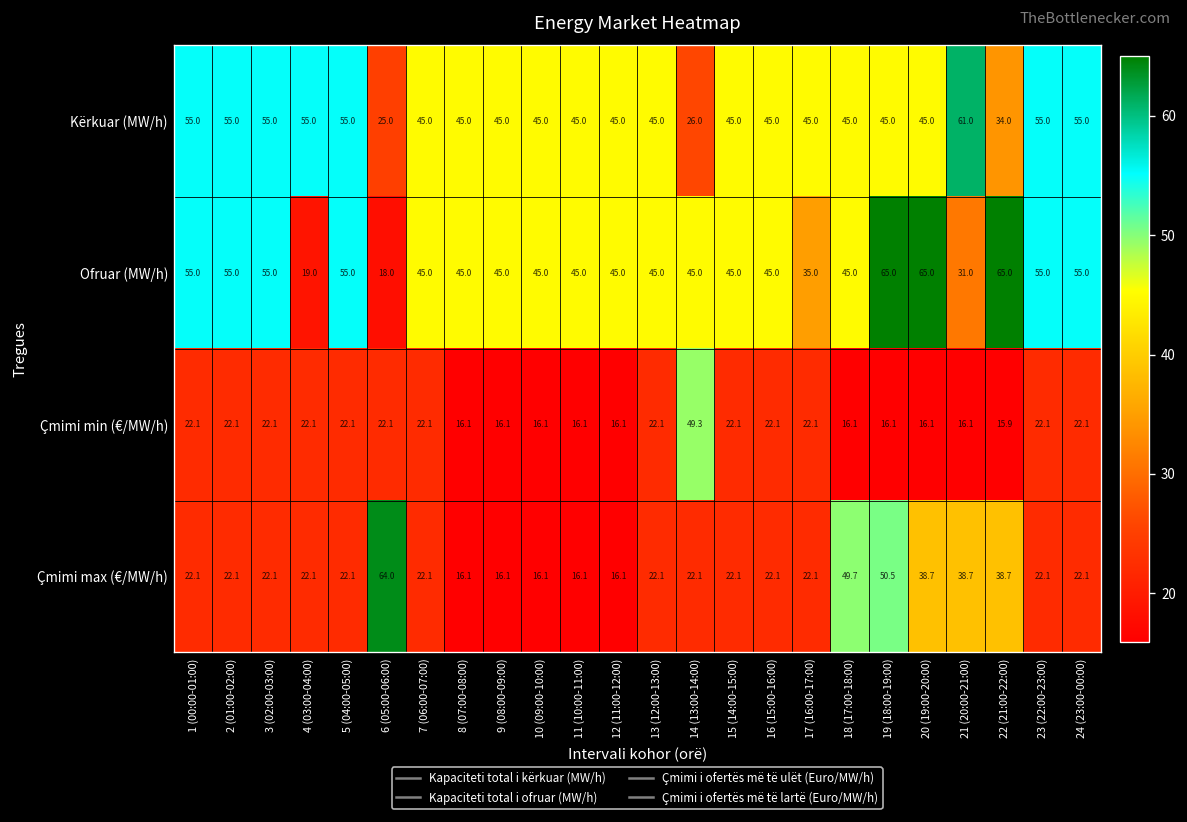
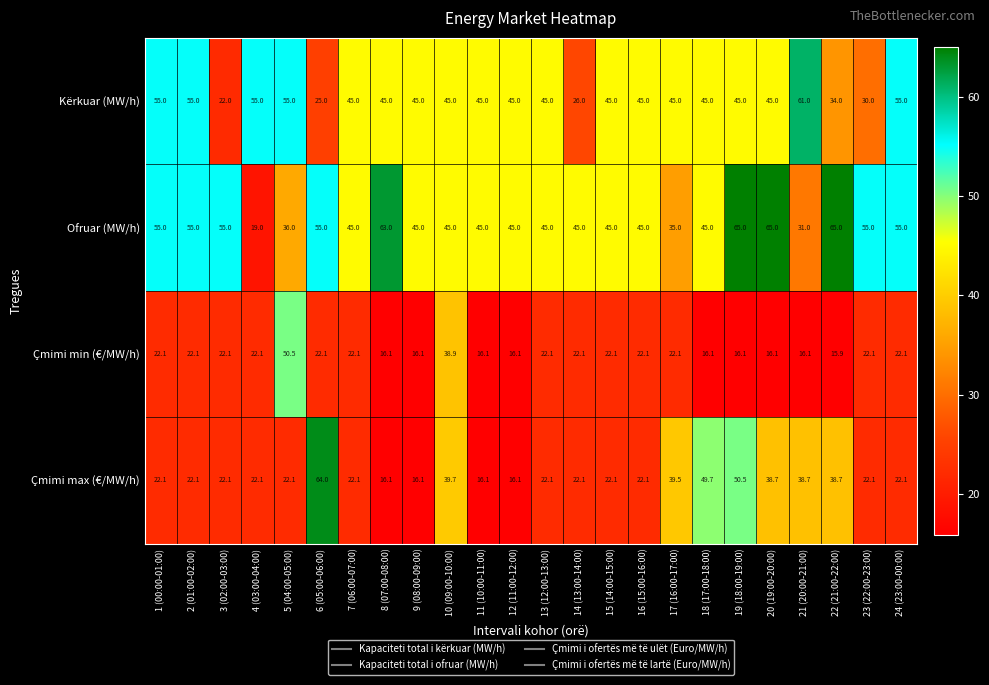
Kërkuar (MW/h), 3 (02:00-03:00): 55.0 -> 22.0
Kërkuar (MW/h), 23 (22:00-23:00): 55.0 -> 30.0
Ofruar (MW/h), 5 (04:00-05:00): 55.0 -> 36.0
Ofruar (MW/h), 6 (05:00-06:00): 18.0 -> 55.0
Ofruar (MW/h), 8 (07:00-08:00): 45.0 -> 63.0
Çmimi min (€/MW/h), 5 (04:00-05:00): 22.1 -> 50.5
Çmimi min (€/MW/h), 10 (09:00-10:00): 16.1 -> 38.9
Çmimi min (€/MW/h), 14 (13:00-14:00): 49.3 -> 22.1
Çmimi max (€/MW/h), 10 (09:00-10:00): 16.1 -> 39.7
Çmimi max (€/MW/h), 17 (16:00-17:00): 22.1 -> 39.5
